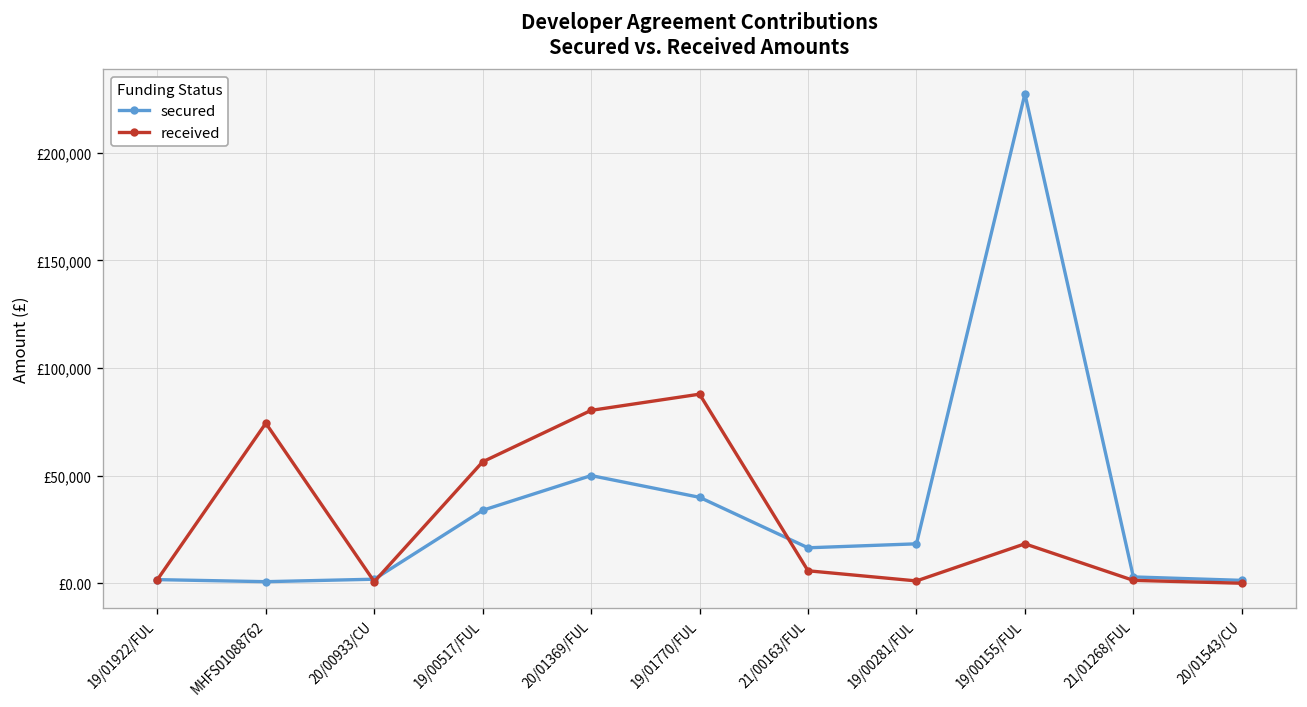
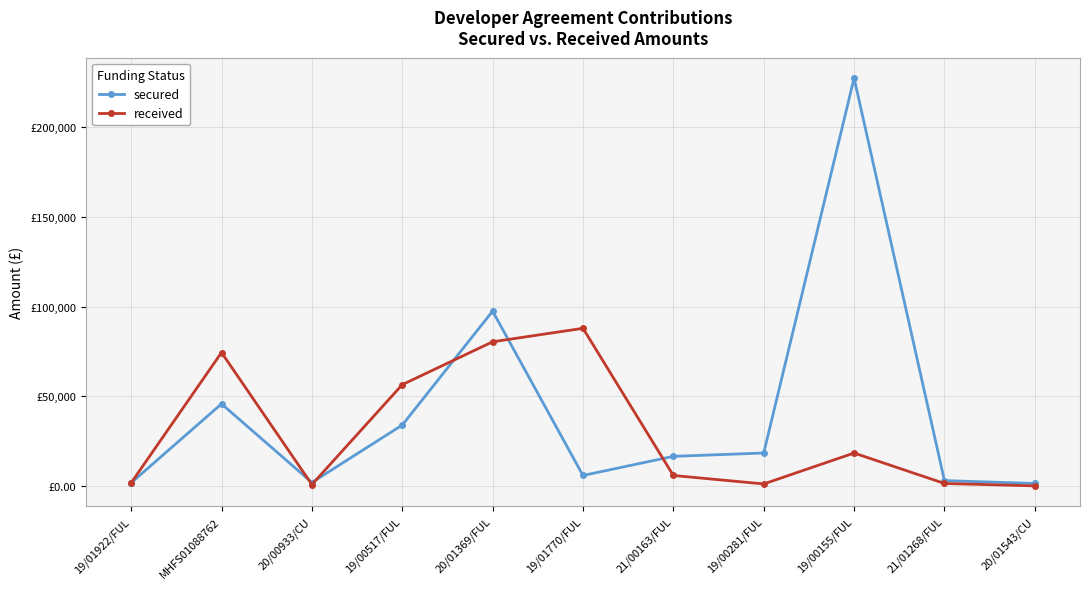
secured, MHFS01088762: £1,000 -> £46,000
secured, 20/01369/FUL: £50,000 -> £97,000
secured, 19/01770/FUL: £40,000 -> £6,000
